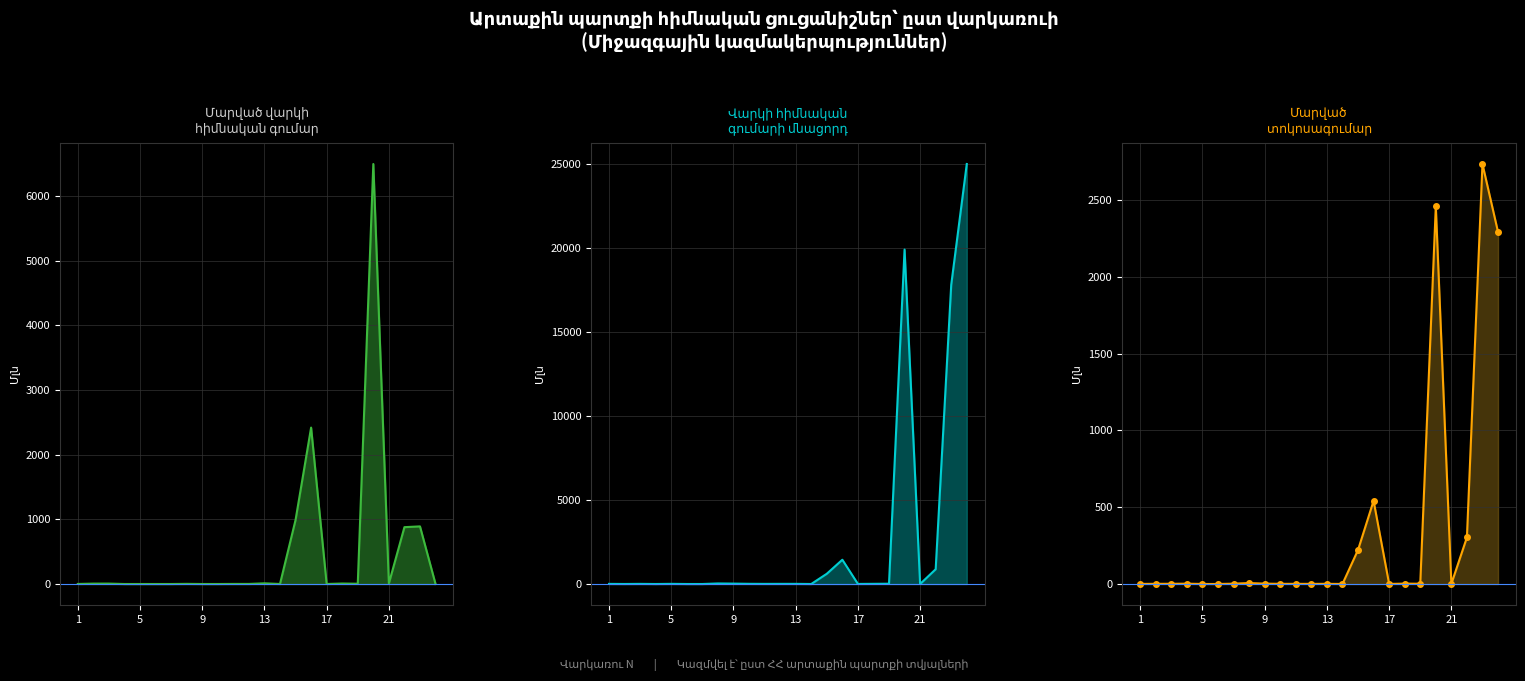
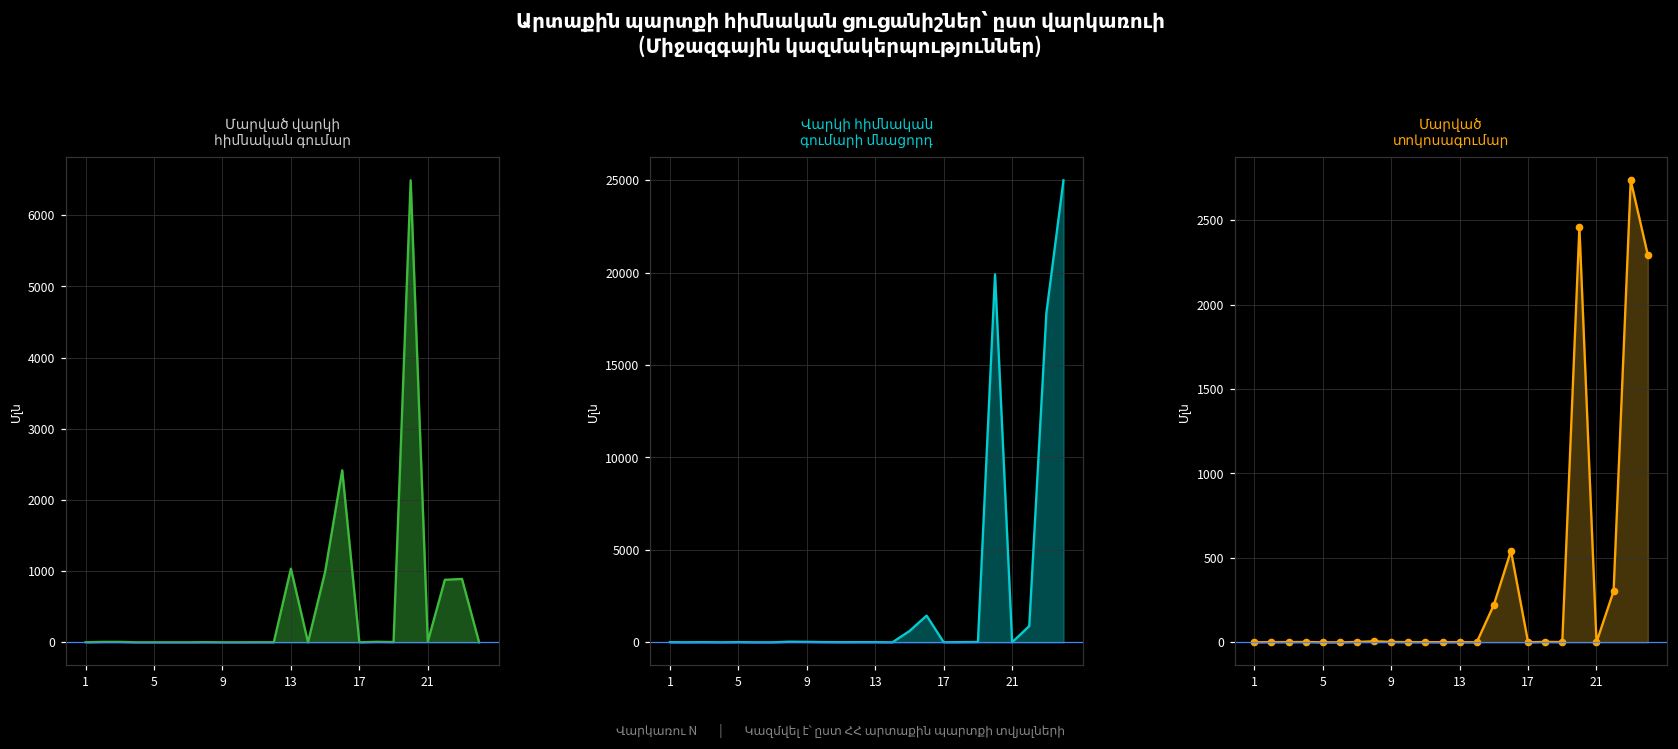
Մարված վարկի հիմնական գումար, 13: 0 -> 1000
